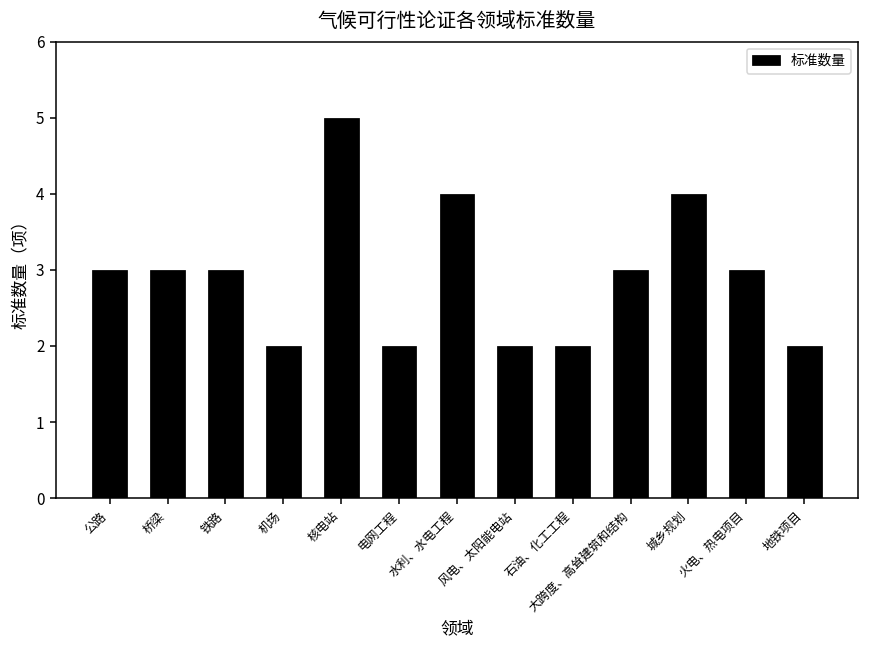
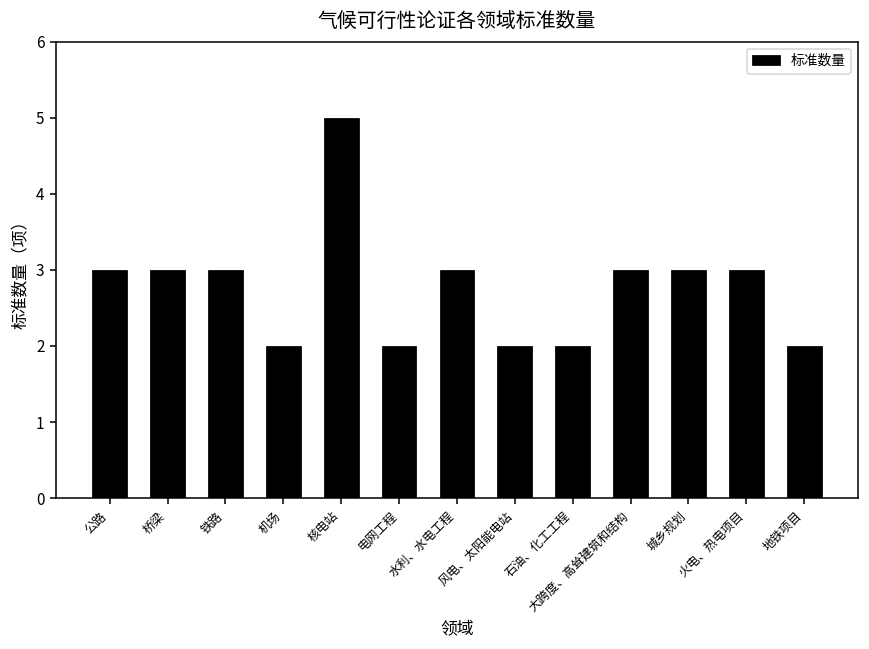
水利、水电工程: 4 -> 3
城乡规划: 4 -> 3
